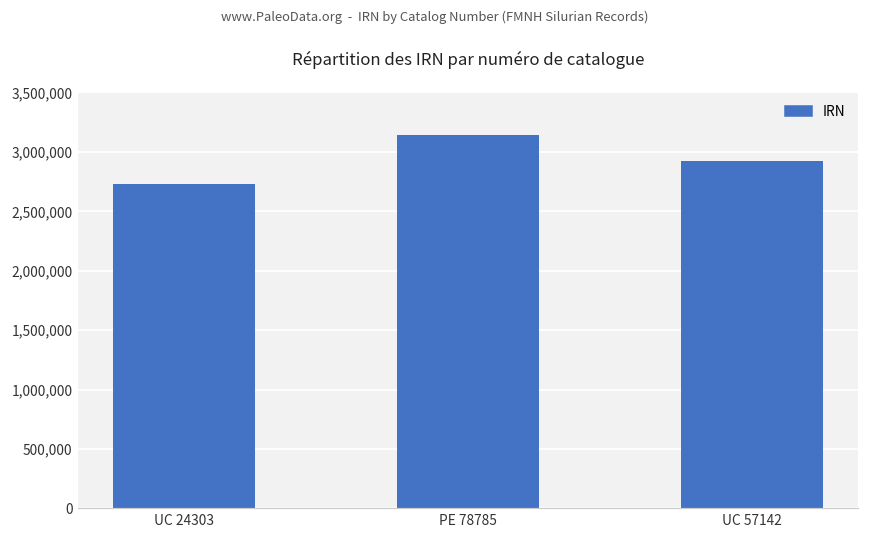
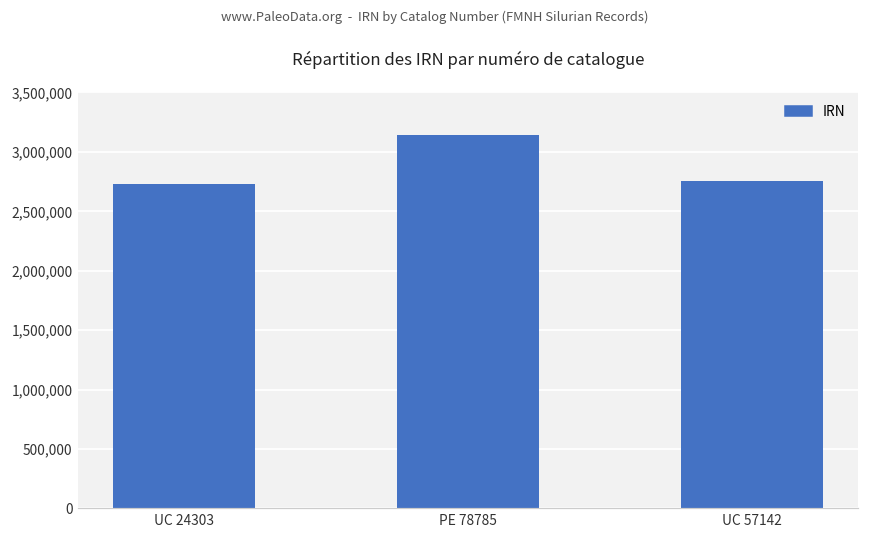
UC 57142: 2,920,000 -> 2,760,000
